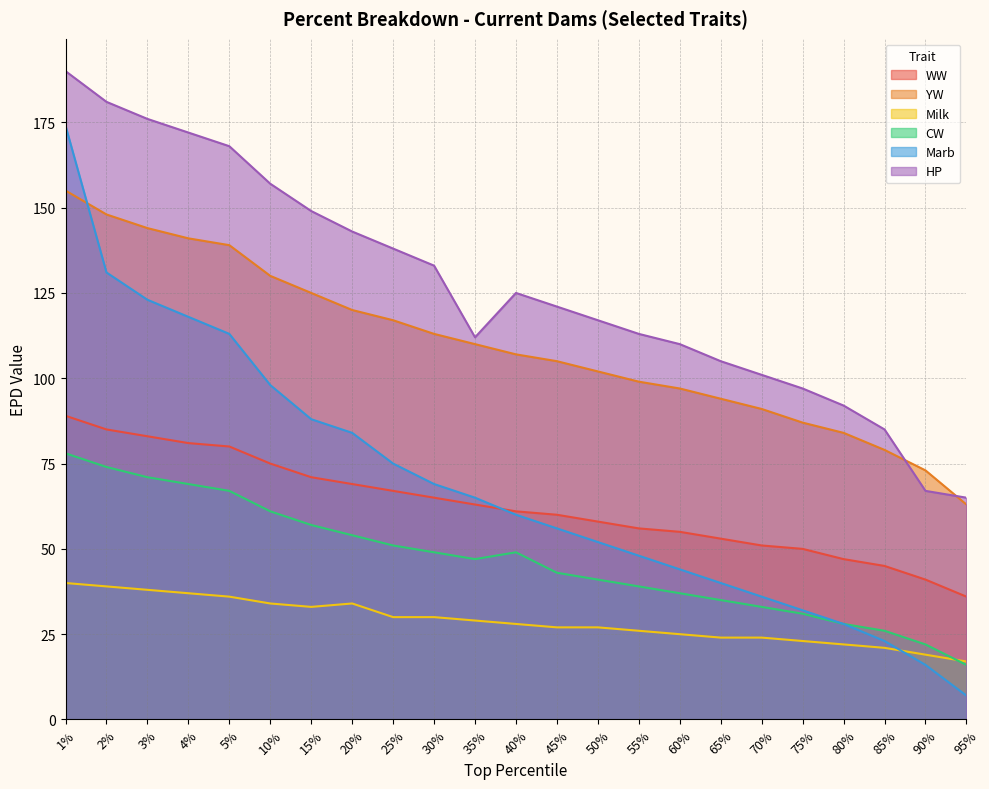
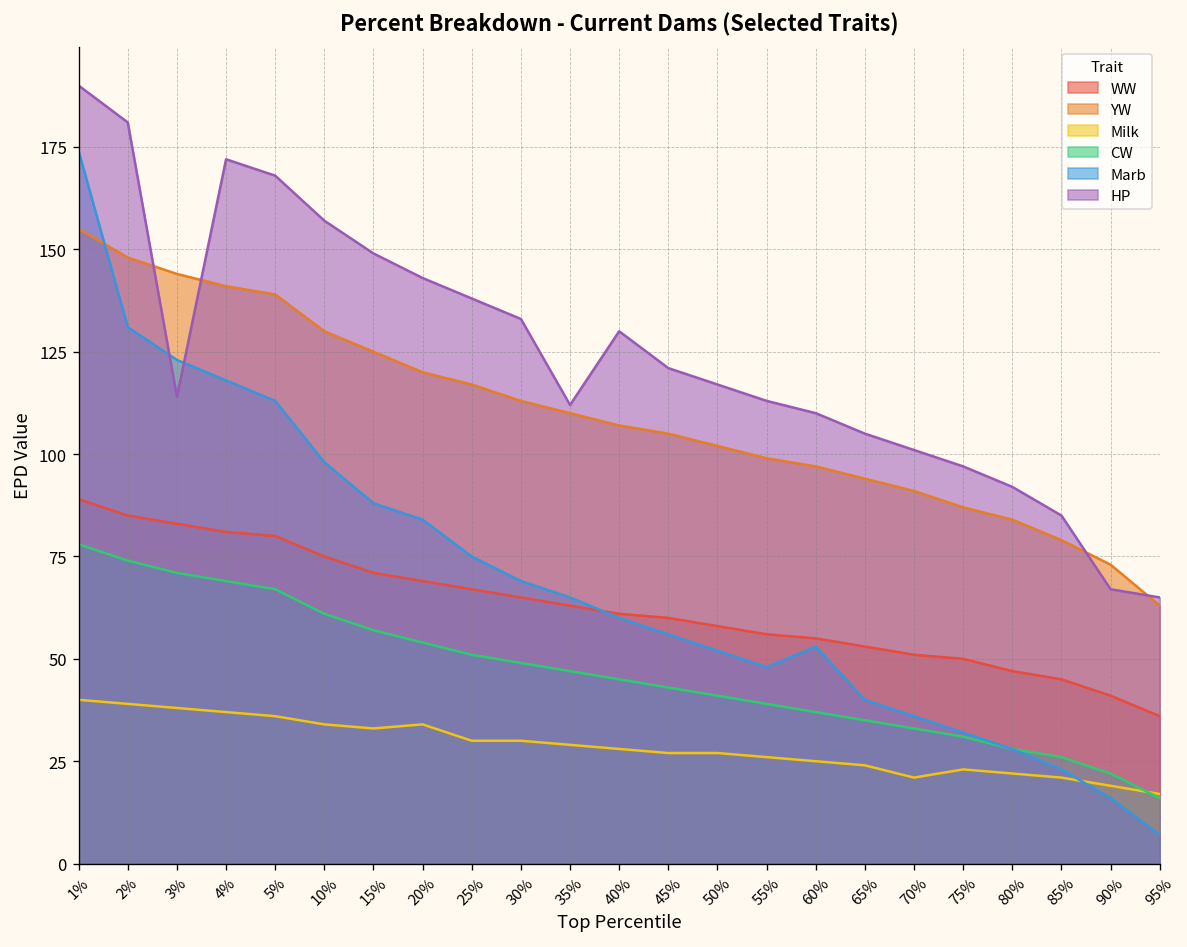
HP, 3%: 176 -> 114
CW, 40%: 49 -> 45
HP, 40%: 125 -> 130
Marb, 60%: 44 -> 53
Milk, 70%: 24 -> 21
